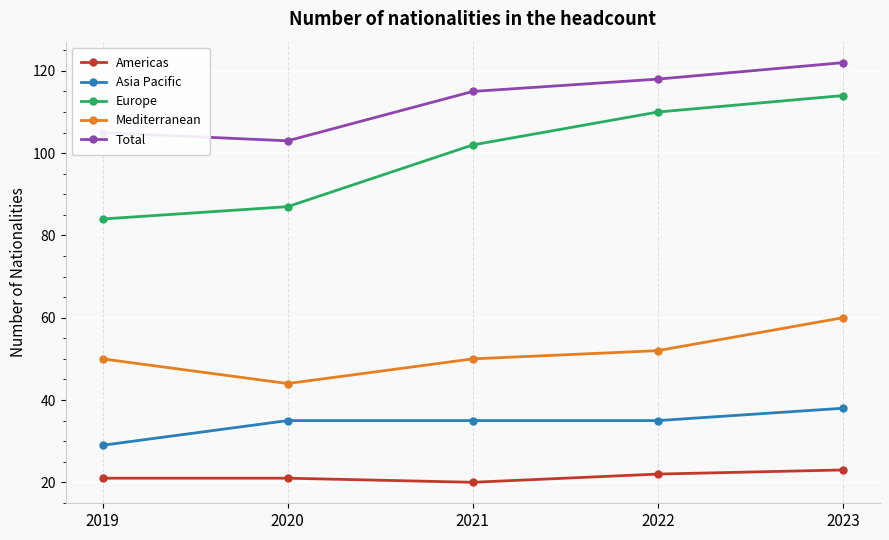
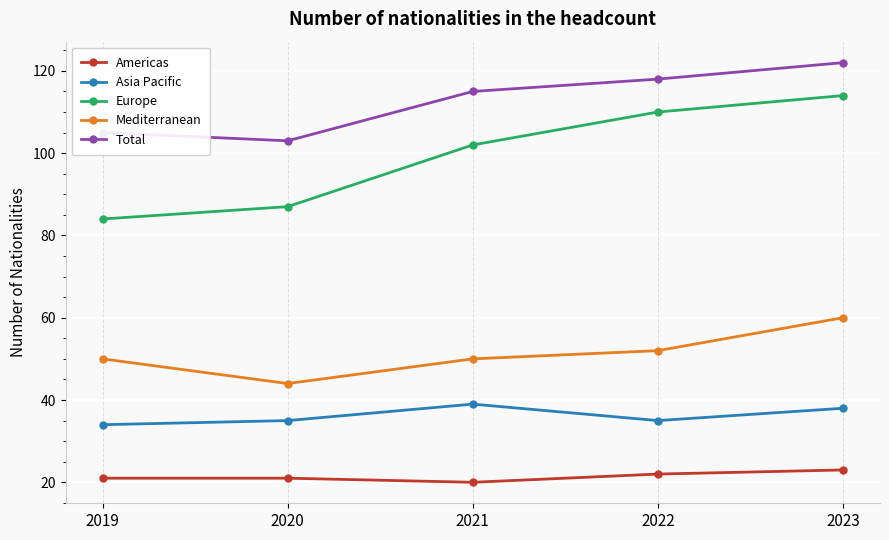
Asia Pacific, 2019: 29 -> 34
Asia Pacific, 2021: 35 -> 39
